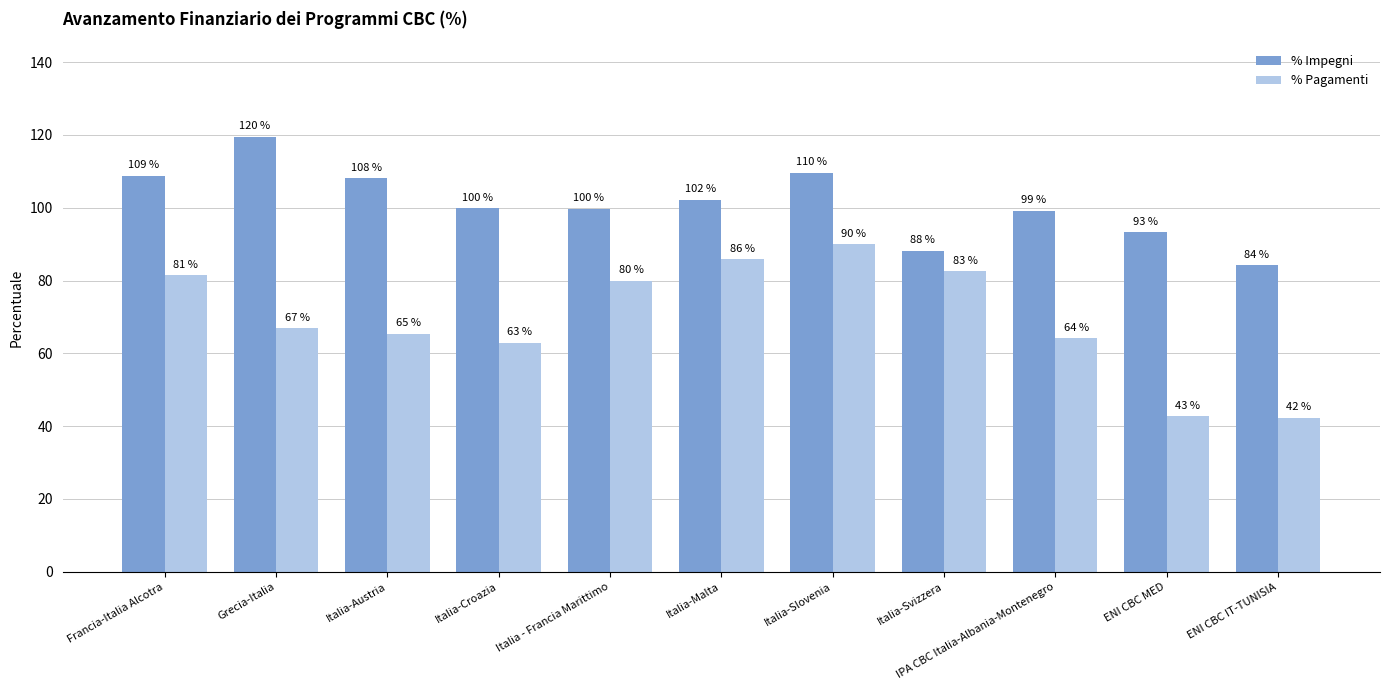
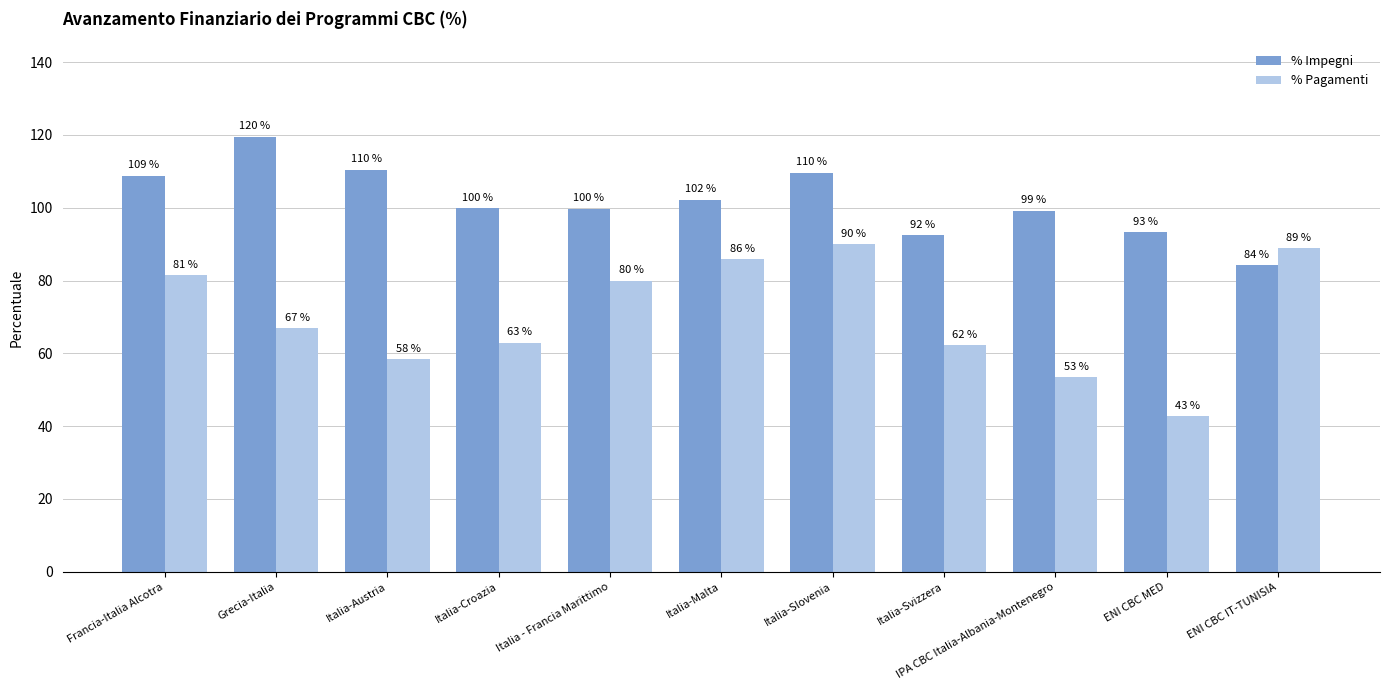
% Impegni, Italia-Austria: 108 % -> 110 %
% Pagamenti, Italia-Austria: 65 % -> 58 %
% Impegni, Italia-Svizzera: 88 % -> 92 %
% Pagamenti, Italia-Svizzera: 83 % -> 62 %
% Pagamenti, IPA CBC Italia-Albania-Montenegro: 64 % -> 53 %
% Pagamenti, ENI CBC IT-TUNISIA: 42 % -> 89 %
